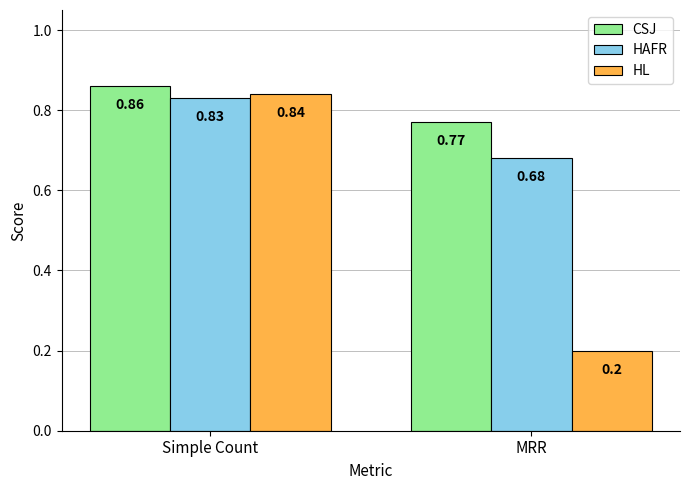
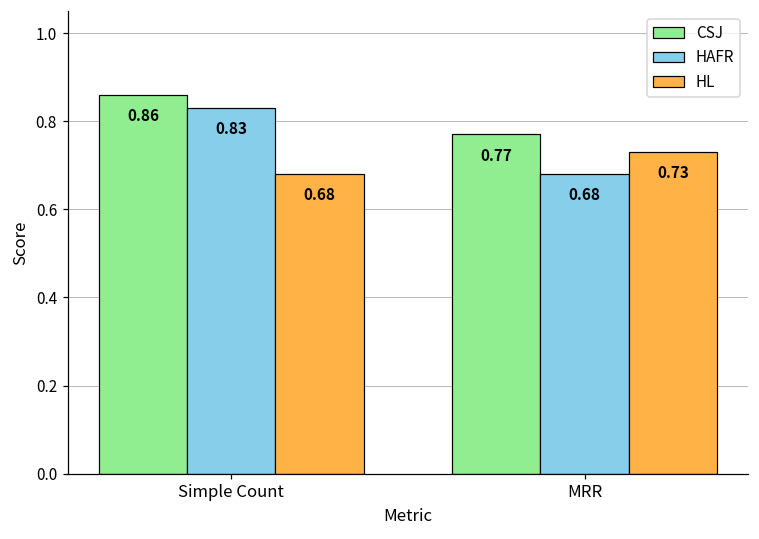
HL, Simple Count: 0.84 -> 0.68
HL, MRR: 0.2 -> 0.73
